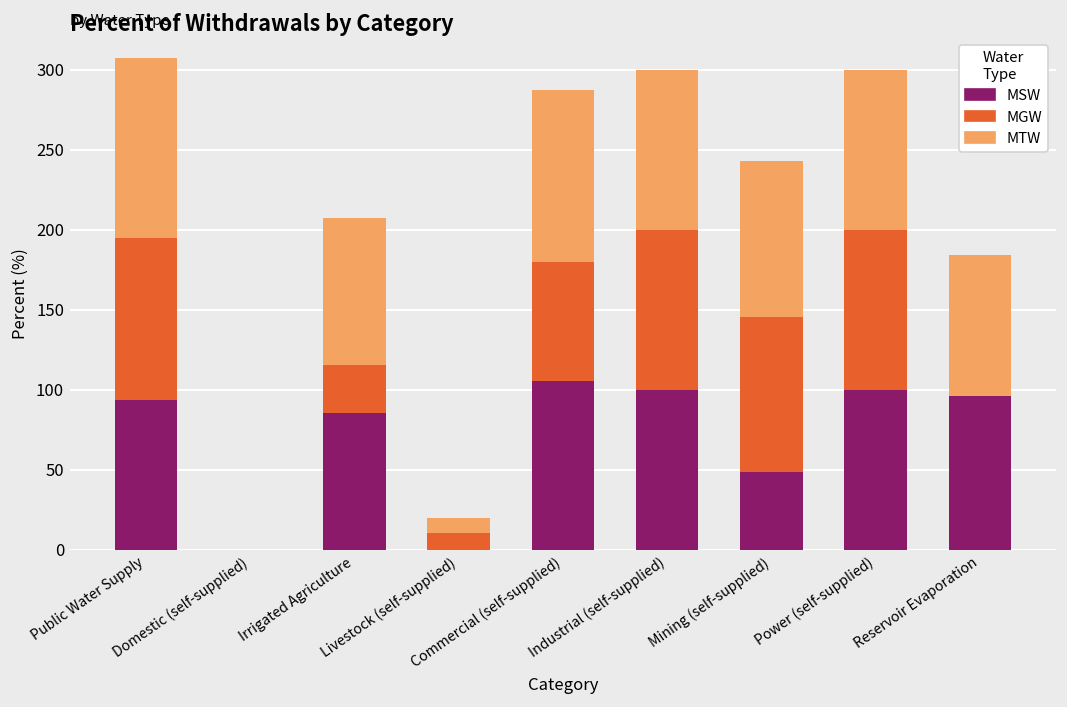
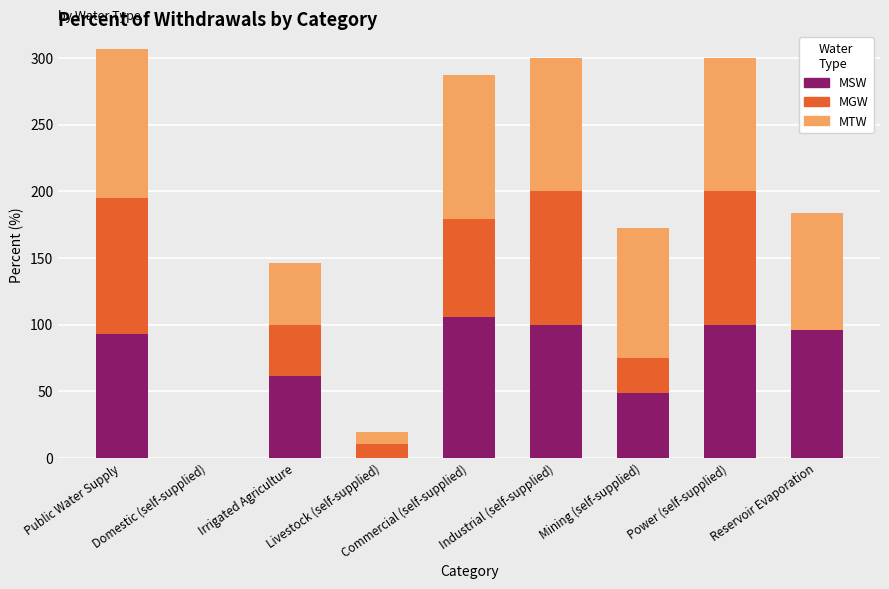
MSW, Irrigated Agriculture: 86 -> 61
MGW, Irrigated Agriculture: 30 -> 38
MTW, Irrigated Agriculture: 92 -> 47
MGW, Mining (self-supplied): 97 -> 27
